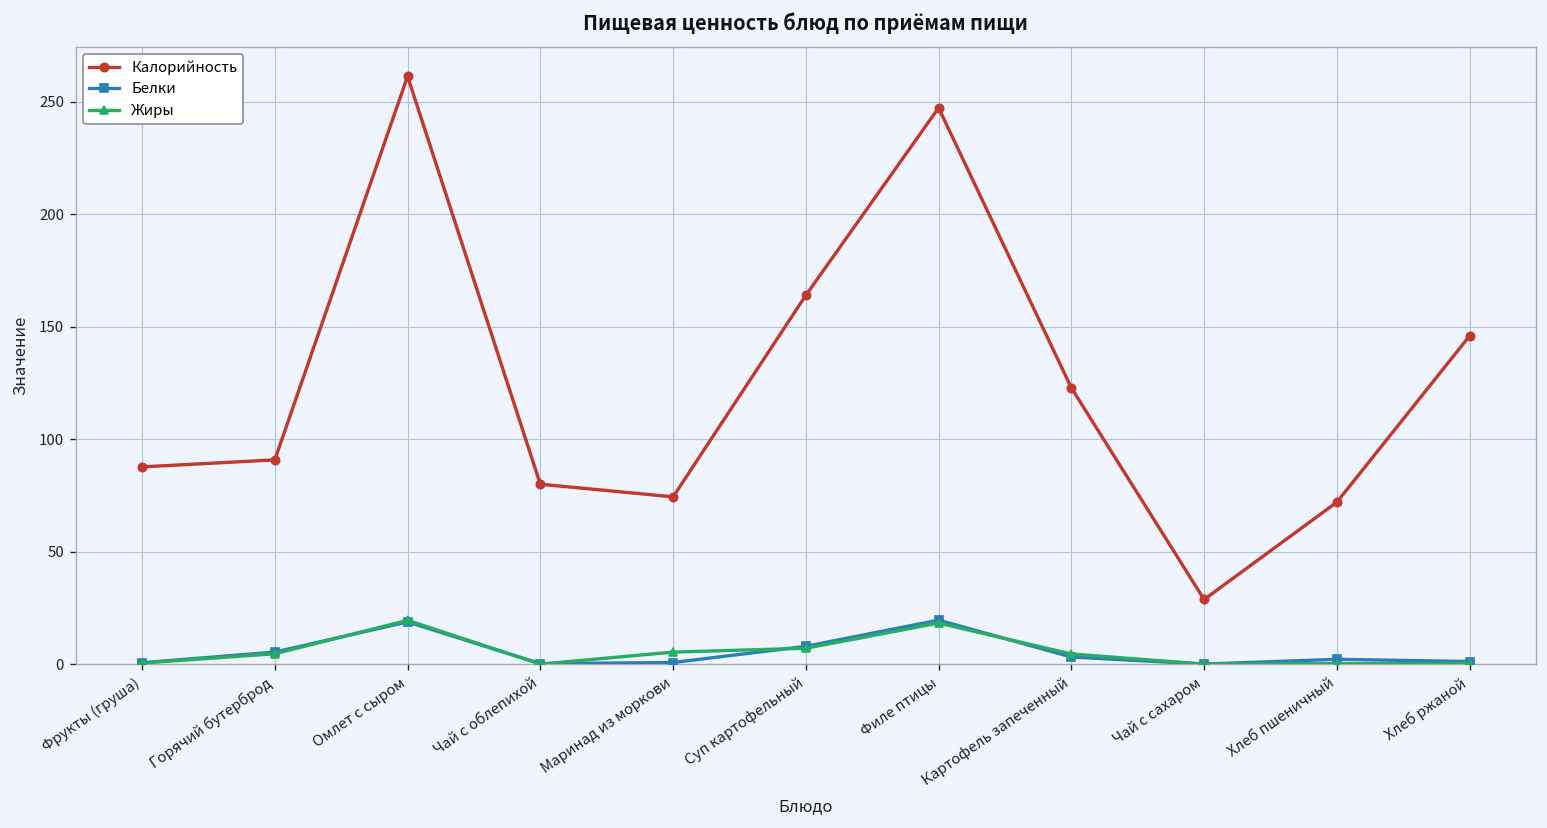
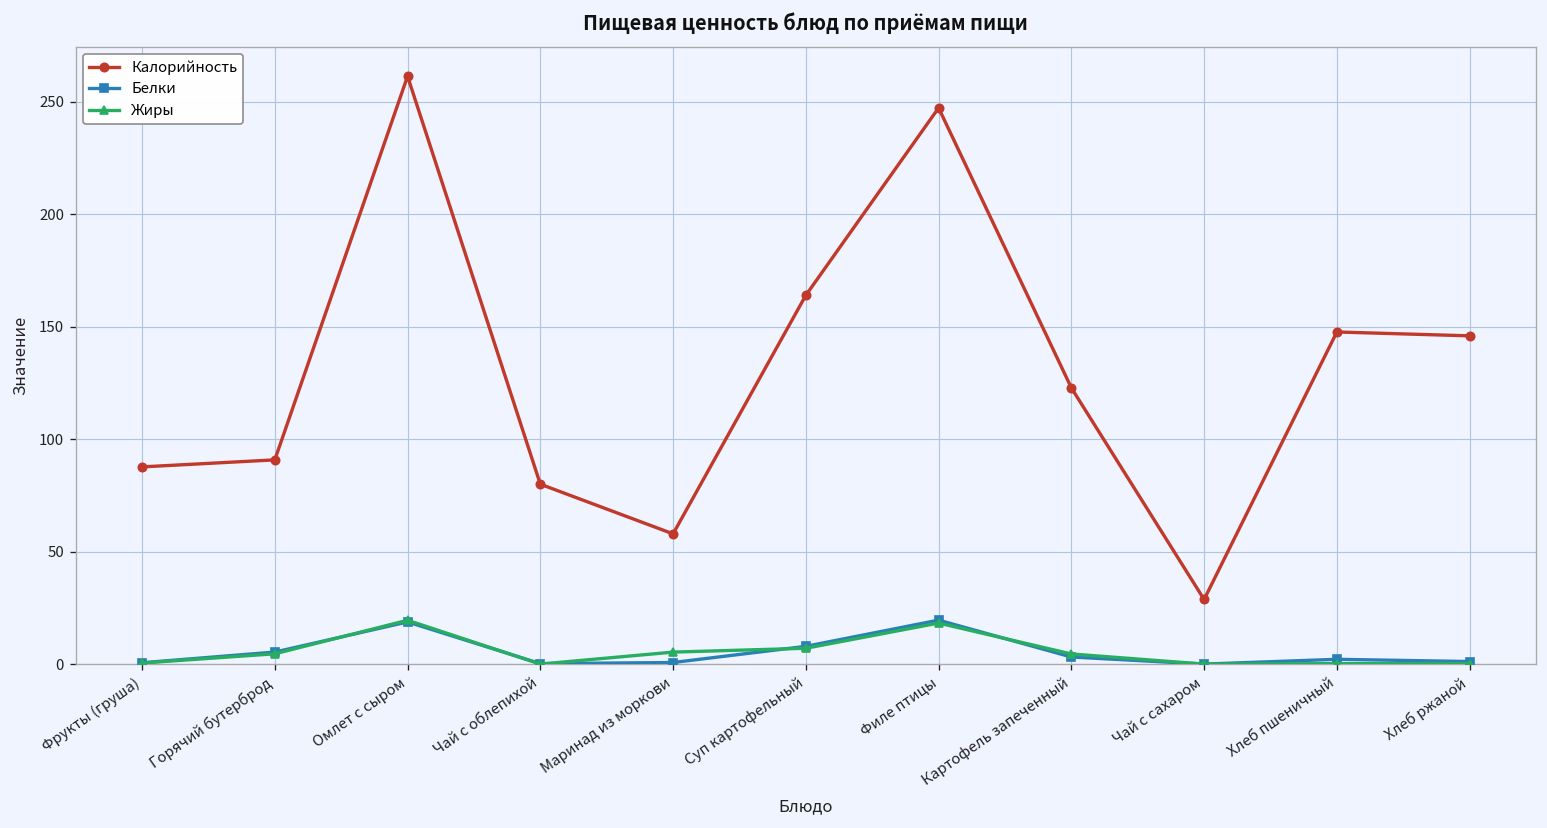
Калорийность, Маринад из моркови: 74 -> 58
Калорийность, Хлеб пшеничный: 72 -> 148
